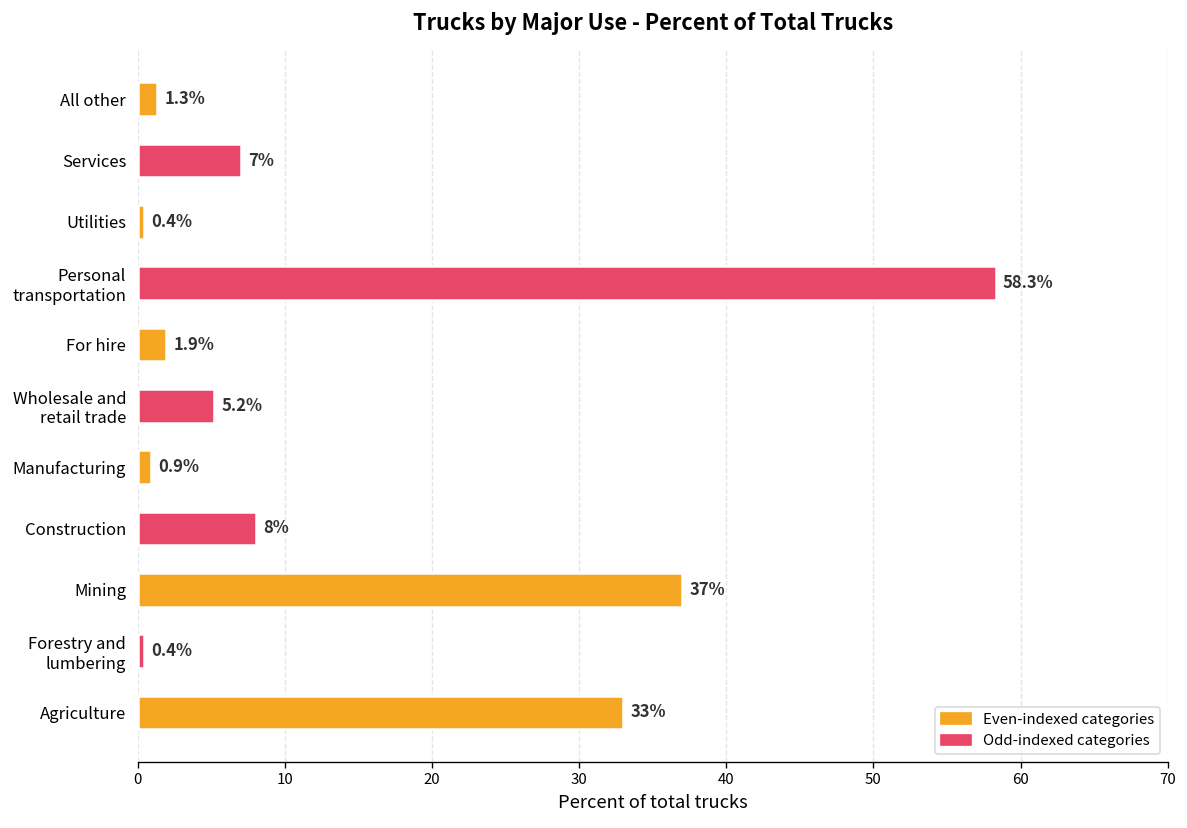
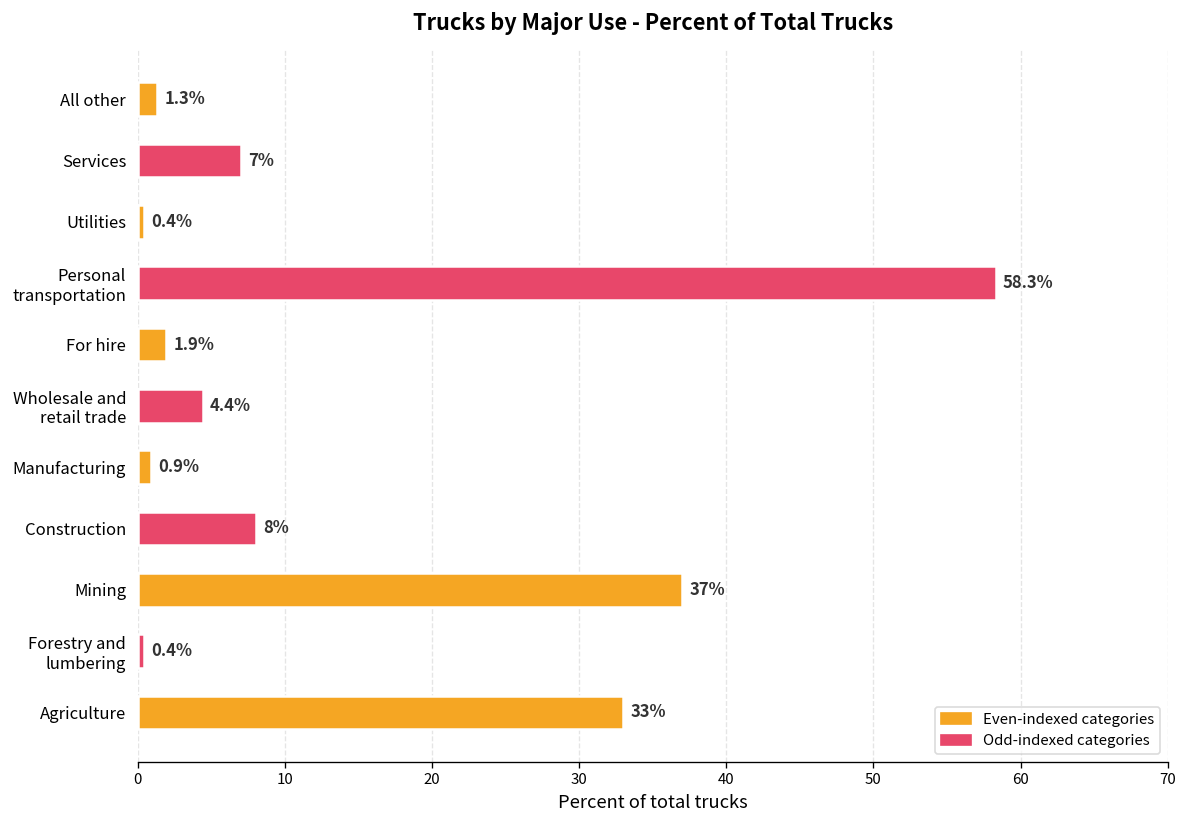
Wholesale and retail trade: 5.2% -> 4.4%
